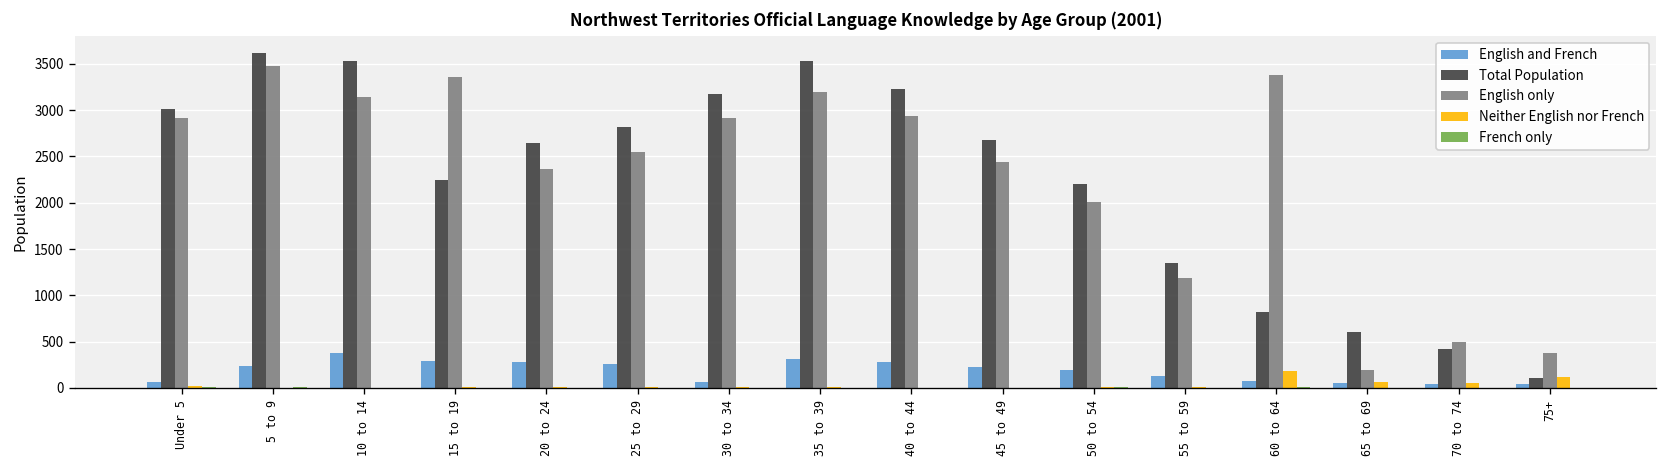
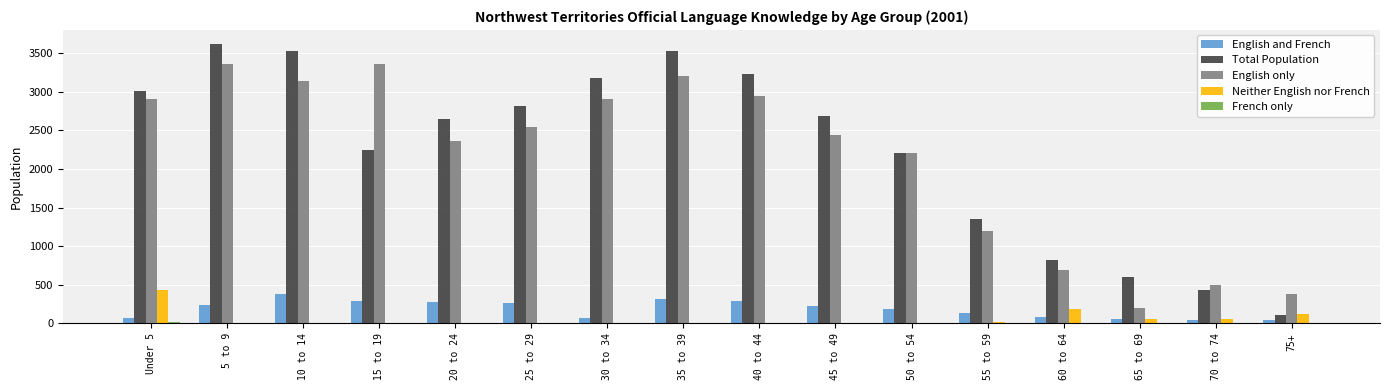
Neither English nor French, Under 5: 0 -> 400
English only, 5 to 9: 3500 -> 3400
English only, 50 to 54: 2000 -> 2200
English only, 60 to 64: 3400 -> 700
